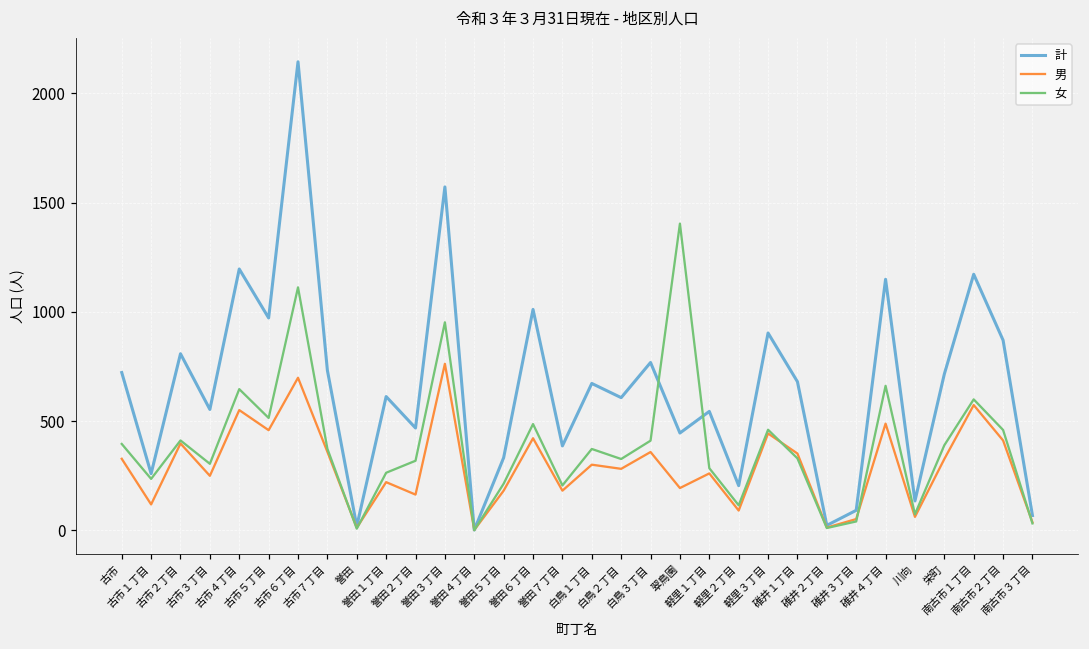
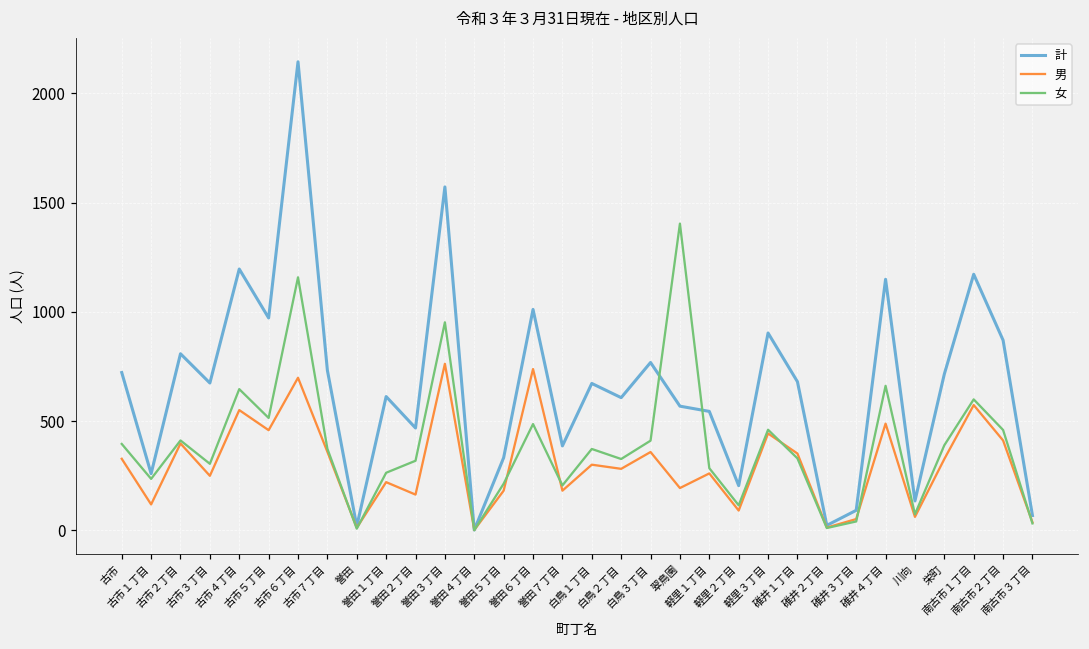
計, 古市３丁目: 550 -> 670
女, 古市６丁目: 1110 -> 1160
男, 誉田６丁目: 420 -> 740
計, 翠鳥園: 450 -> 570
